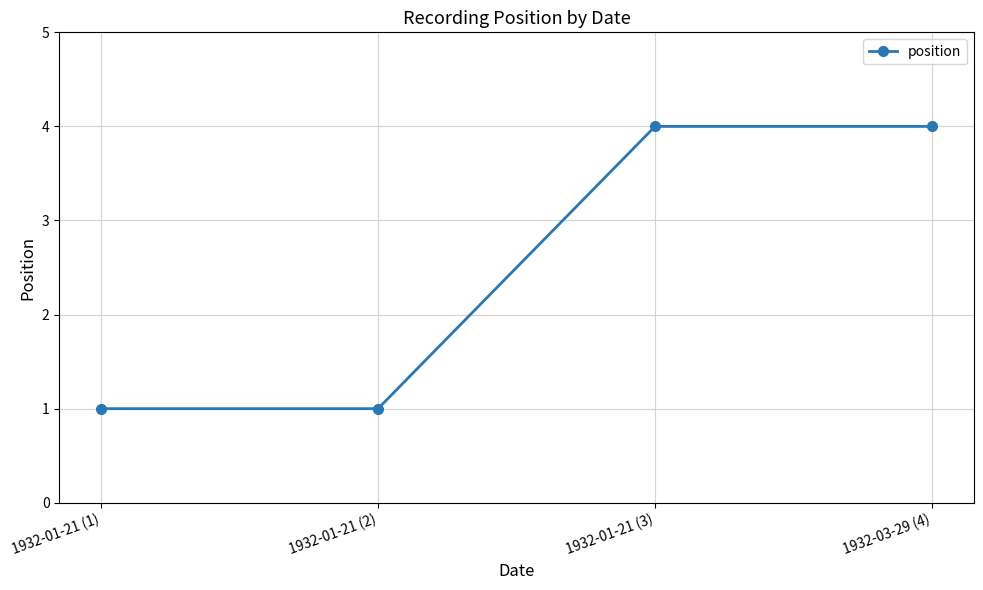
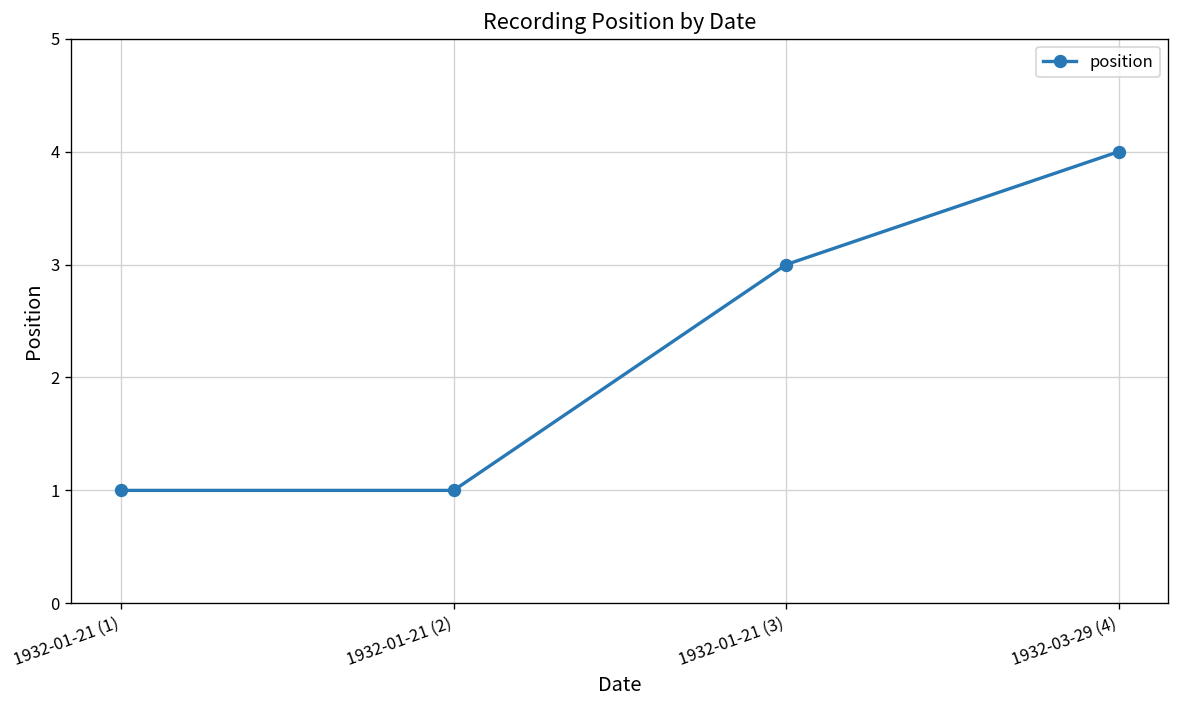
1932-01-21 (3): 4 -> 3
